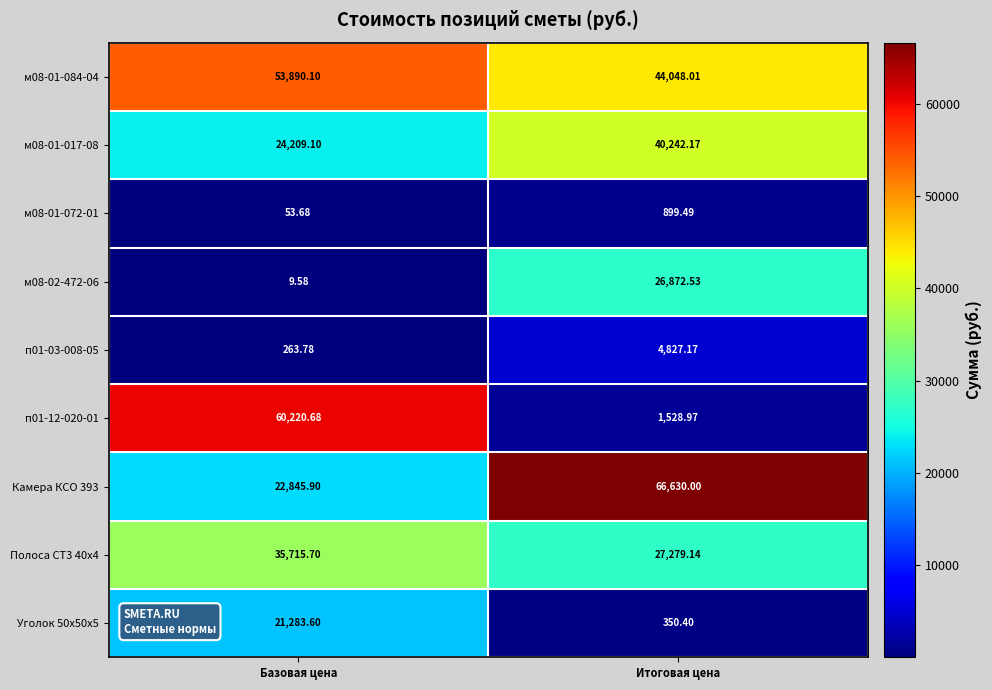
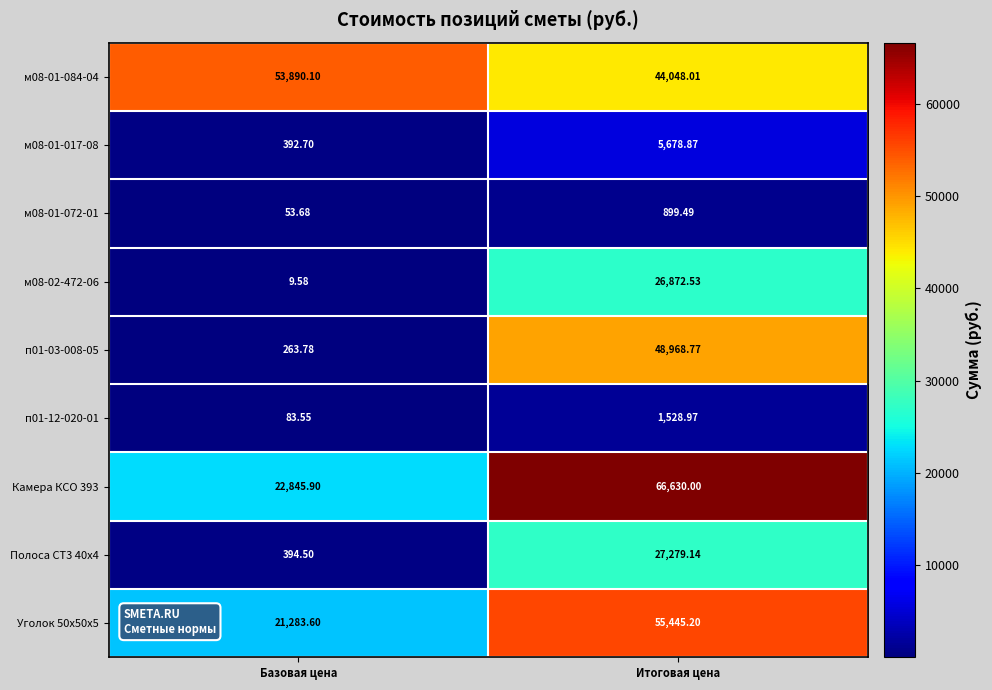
м08-01-017-08, Базовая цена: 24,209.10 -> 392.70
м08-01-017-08, Итоговая цена: 40,242.17 -> 5,678.87
п01-03-008-05, Итоговая цена: 4,827.17 -> 48,968.77
п01-12-020-01, Базовая цена: 60,220.68 -> 83.55
Полоса СТ3 40х4, Базовая цена: 35,715.70 -> 394.50
Уголок 50х50х5, Итоговая цена: 350.40 -> 55,445.20
